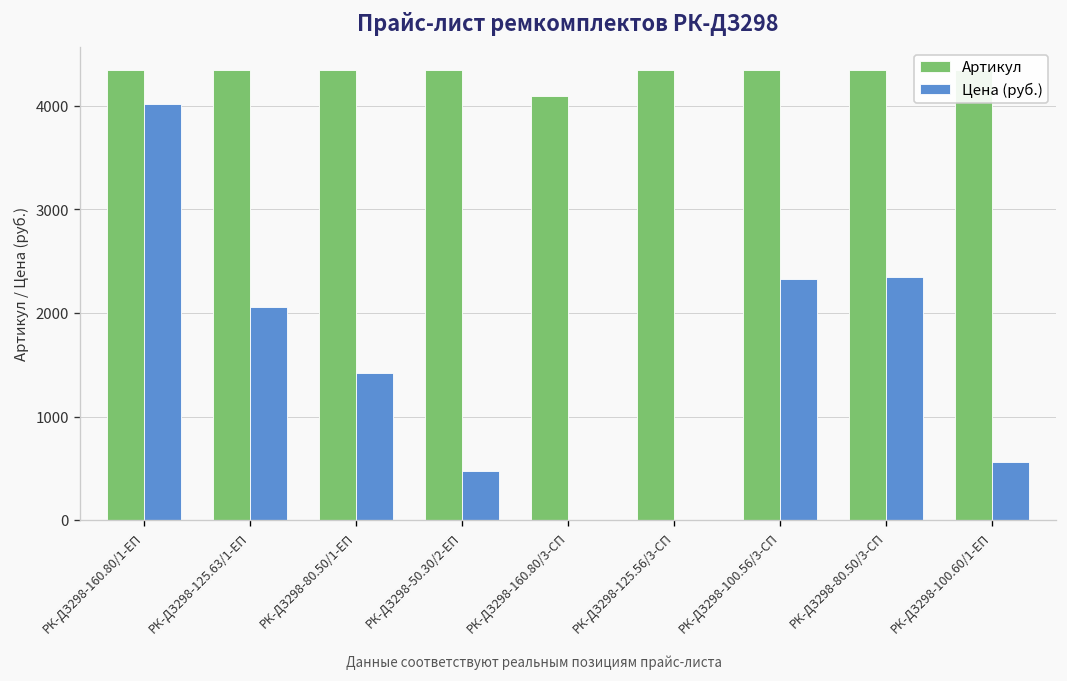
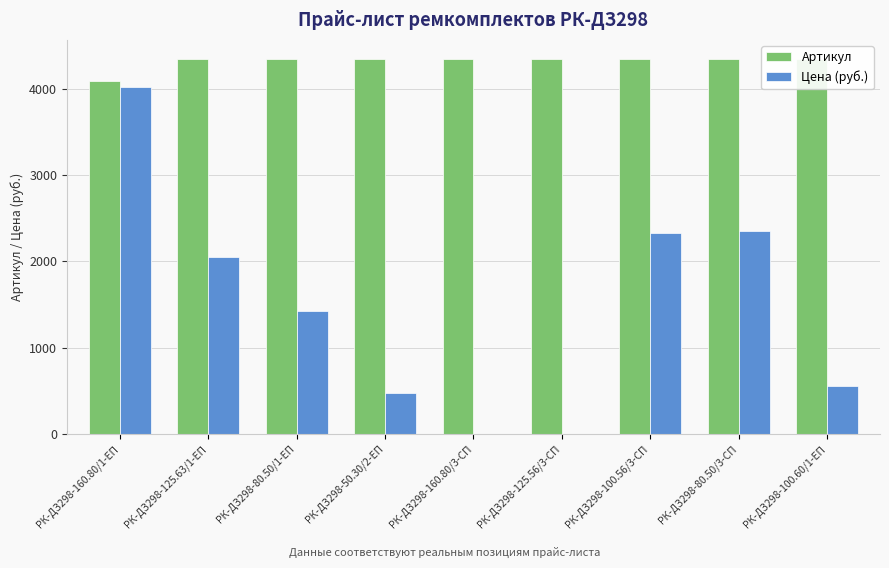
Артикул, РК-ДЗ298-160.80/1-ЕП: 4300 -> 4100
Артикул, РК-ДЗ298-160.80/3-СП: 4100 -> 4300
